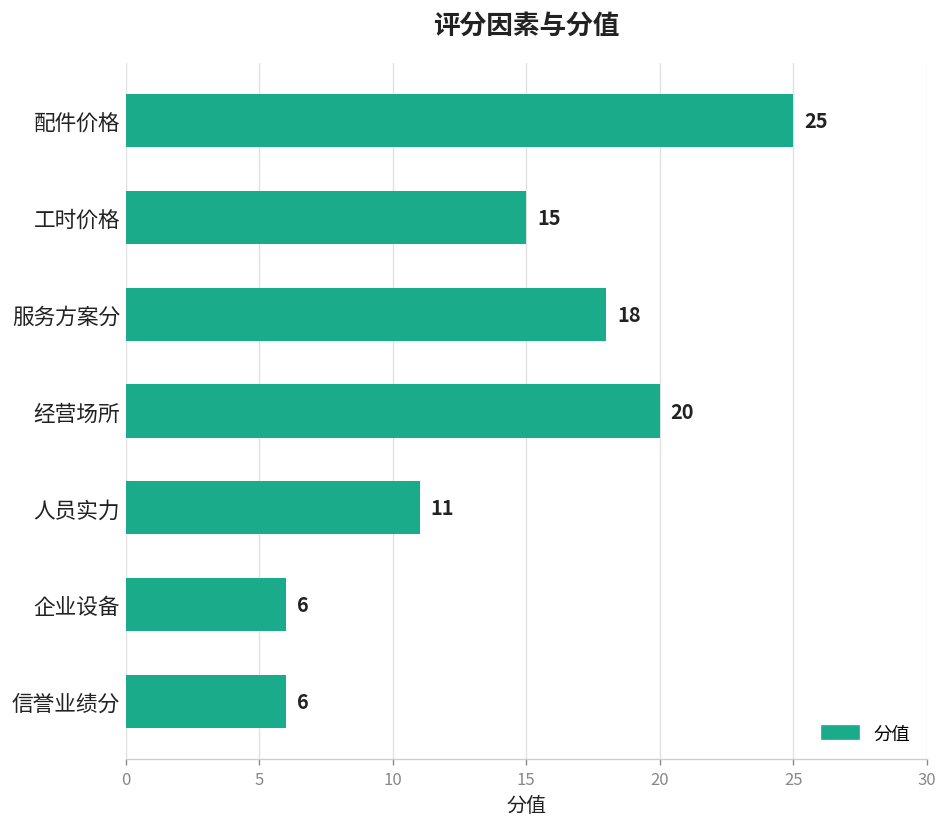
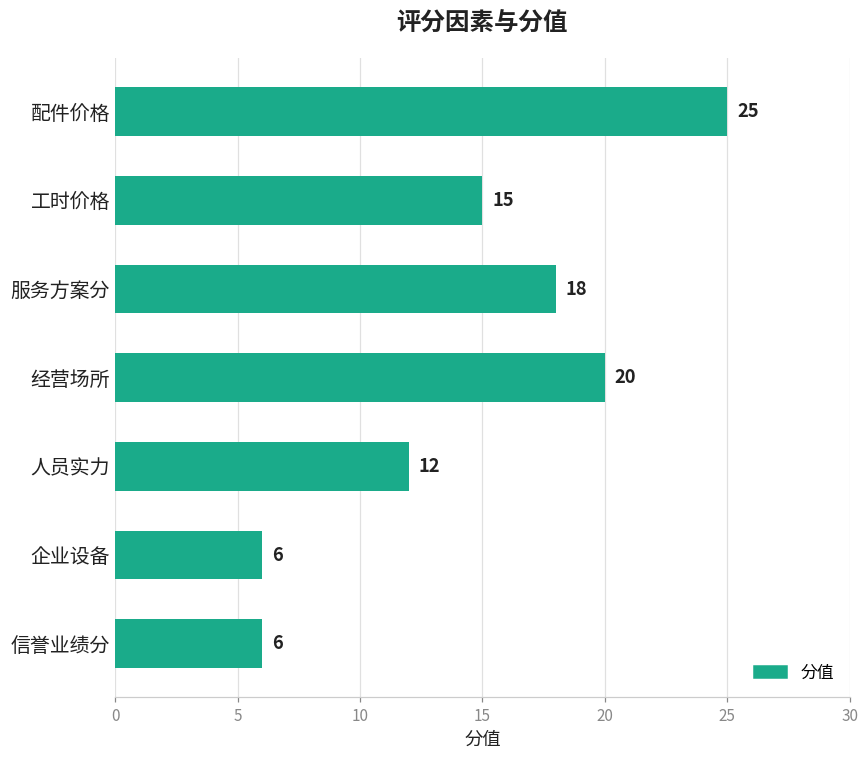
人员实力: 11 -> 12
